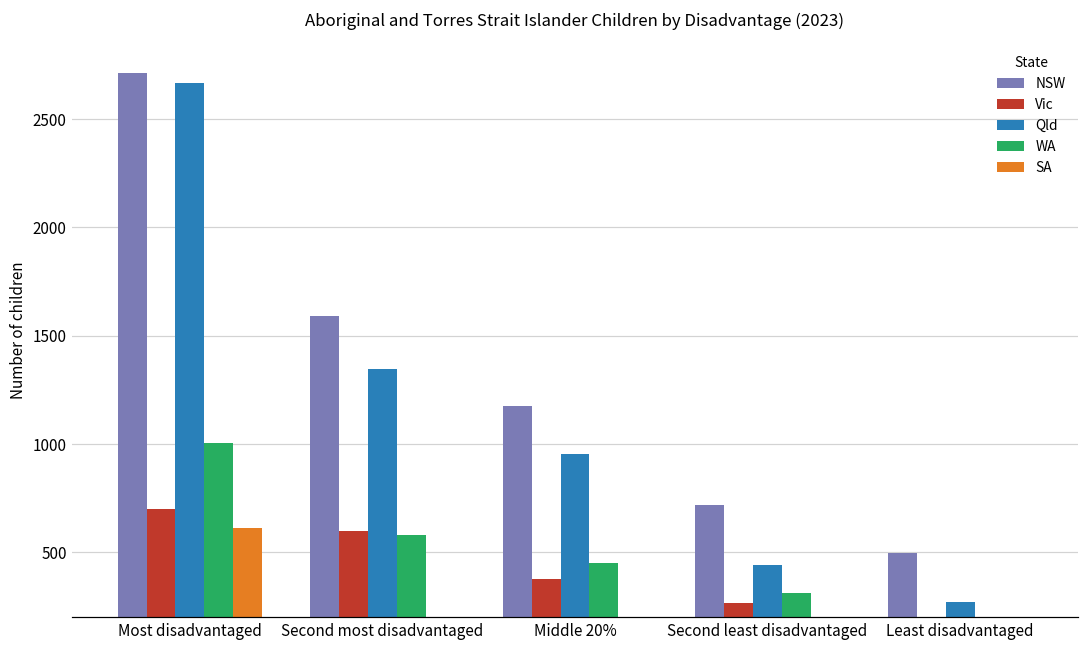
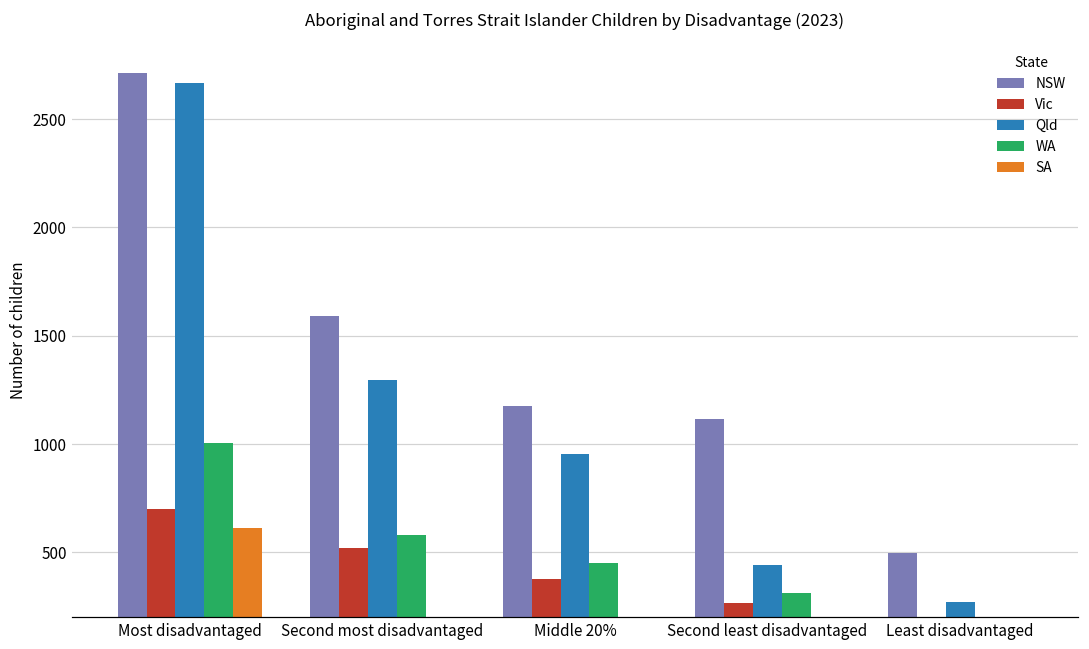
Vic, Second most disadvantaged: 600 -> 520
Qld, Second most disadvantaged: 1350 -> 1300
NSW, Second least disadvantaged: 720 -> 1120
